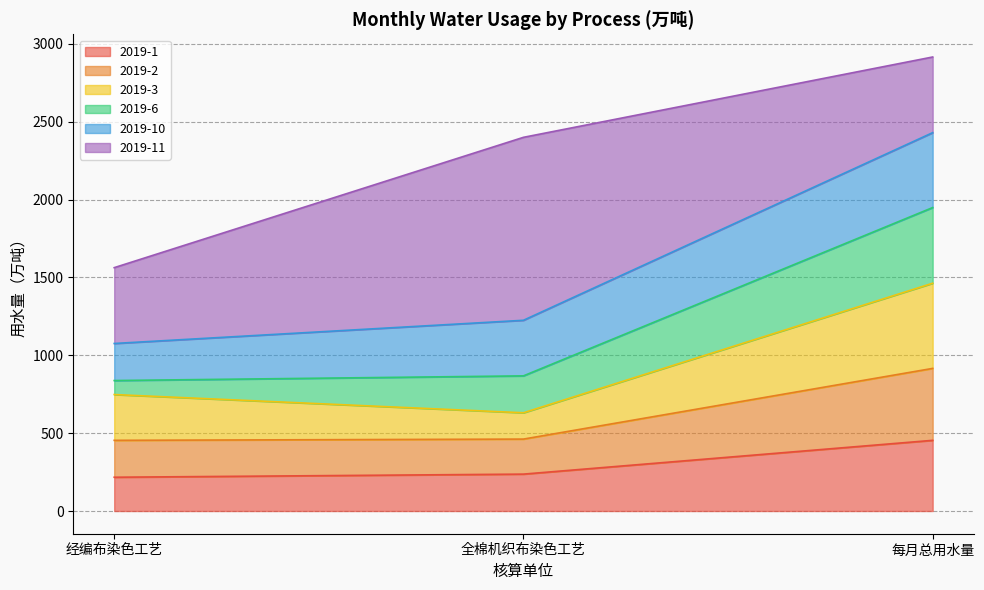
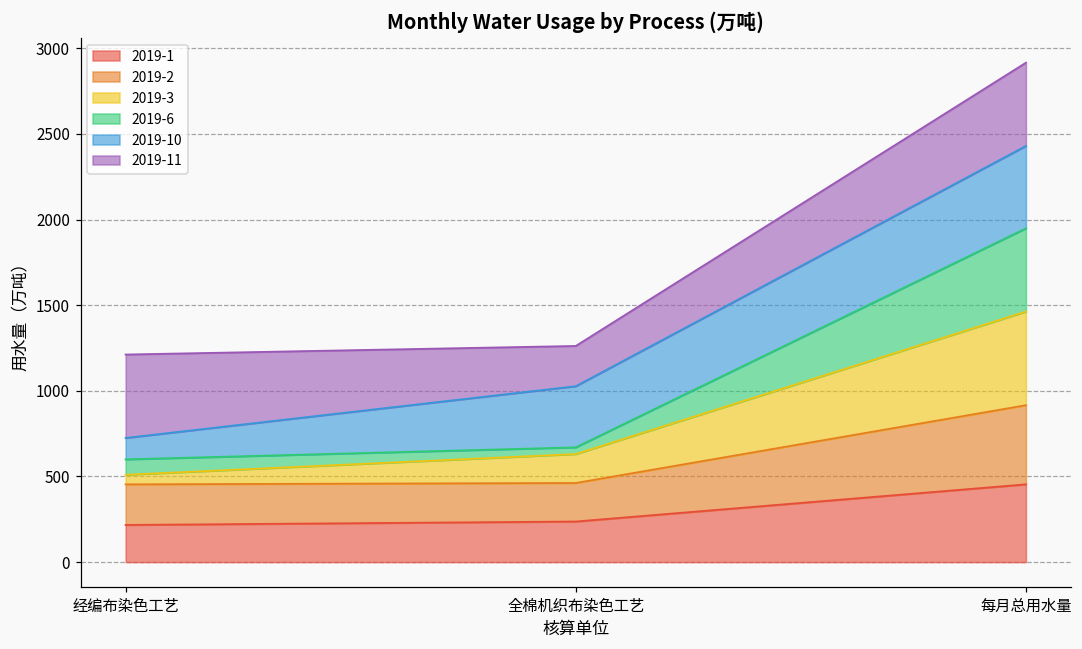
2019-3, 经编布染色工艺: 290 -> 60
2019-10, 经编布染色工艺: 240 -> 130
2019-6, 全棉机织布染色工艺: 240 -> 40
2019-11, 全棉机织布染色工艺: 1180 -> 240
